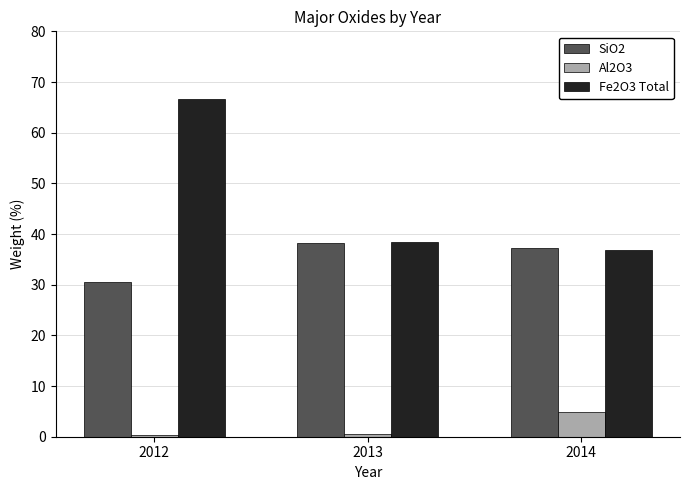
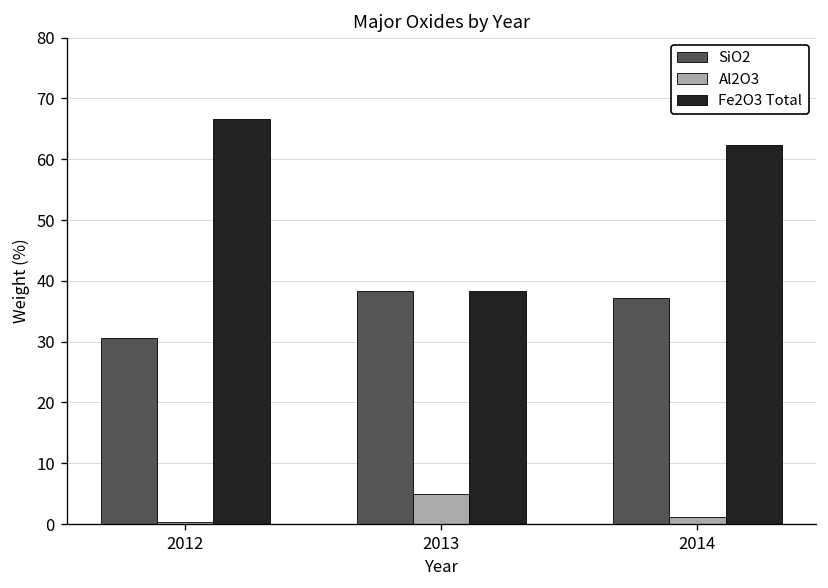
Al2O3, 2013: 0 -> 5
Al2O3, 2014: 5 -> 1
Fe2O3 Total, 2014: 37 -> 62
